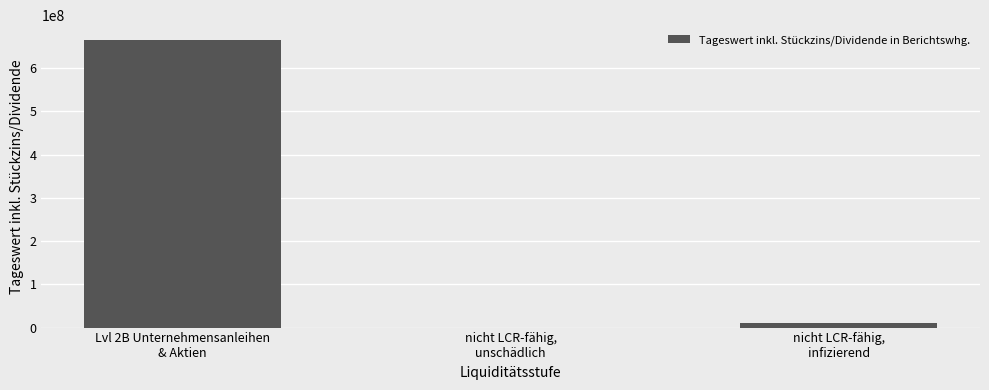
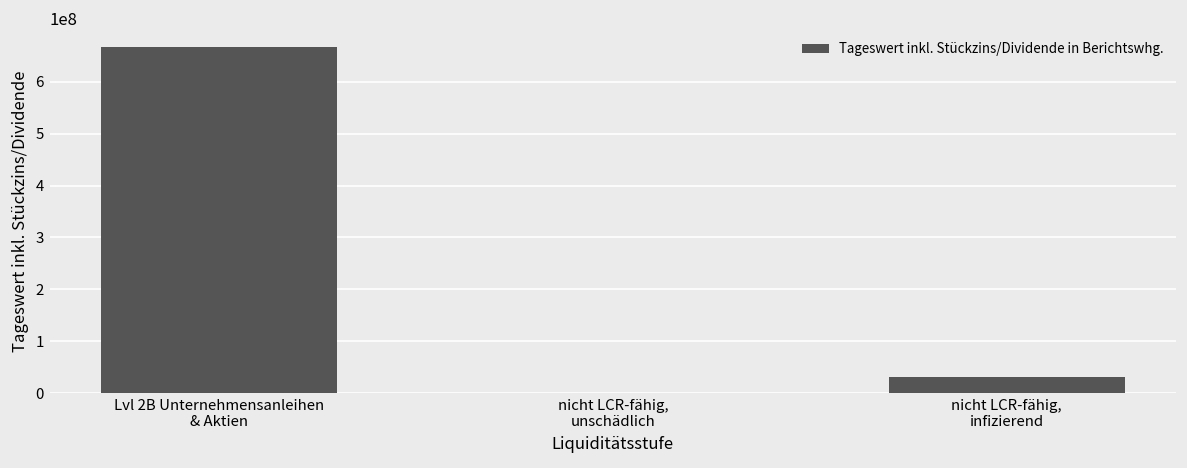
nicht LCR-fähig, infizierend: 10000000 -> 30000000
